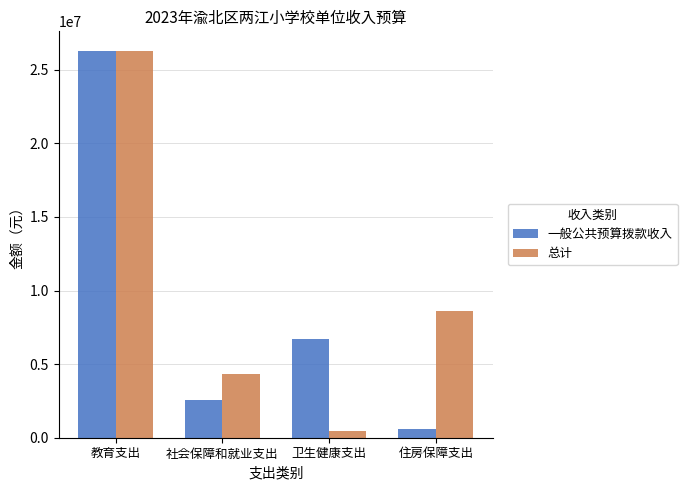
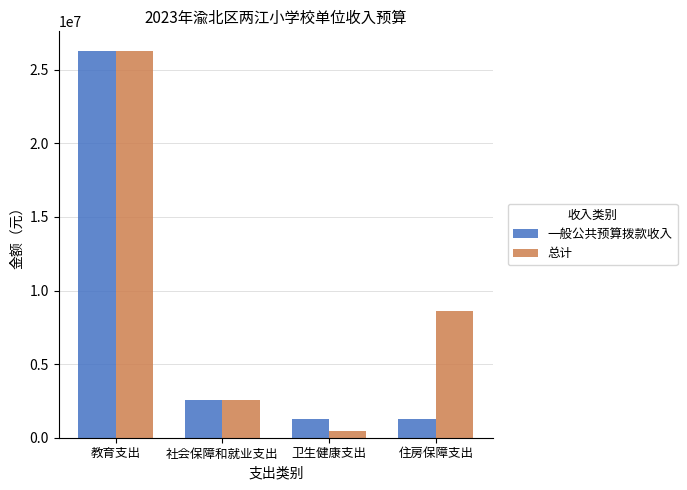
总计, 社会保障和就业支出: 4400000 -> 2600000
一般公共预算拨款收入, 卫生健康支出: 6700000 -> 1300000
一般公共预算拨款收入, 住房保障支出: 600000 -> 1300000
